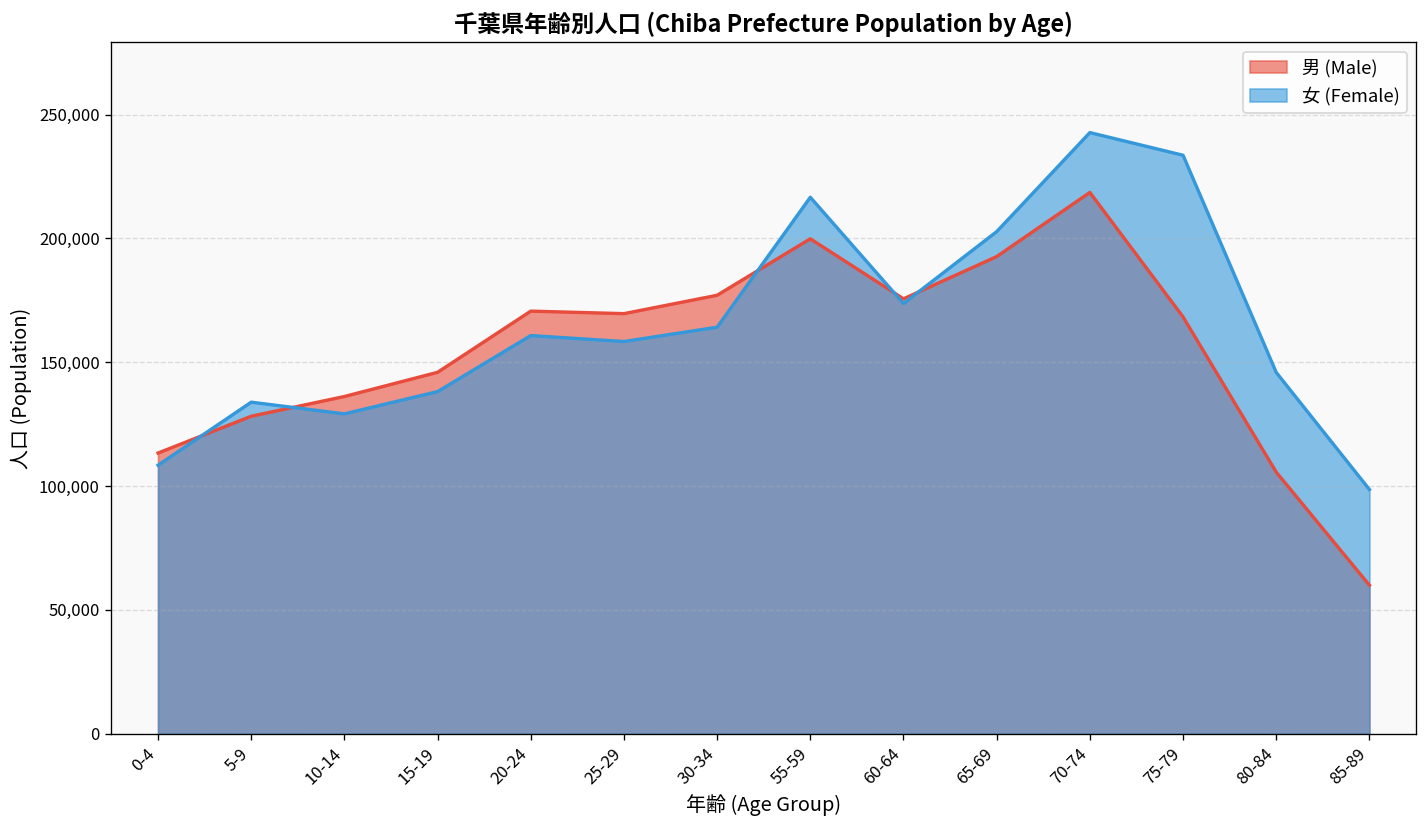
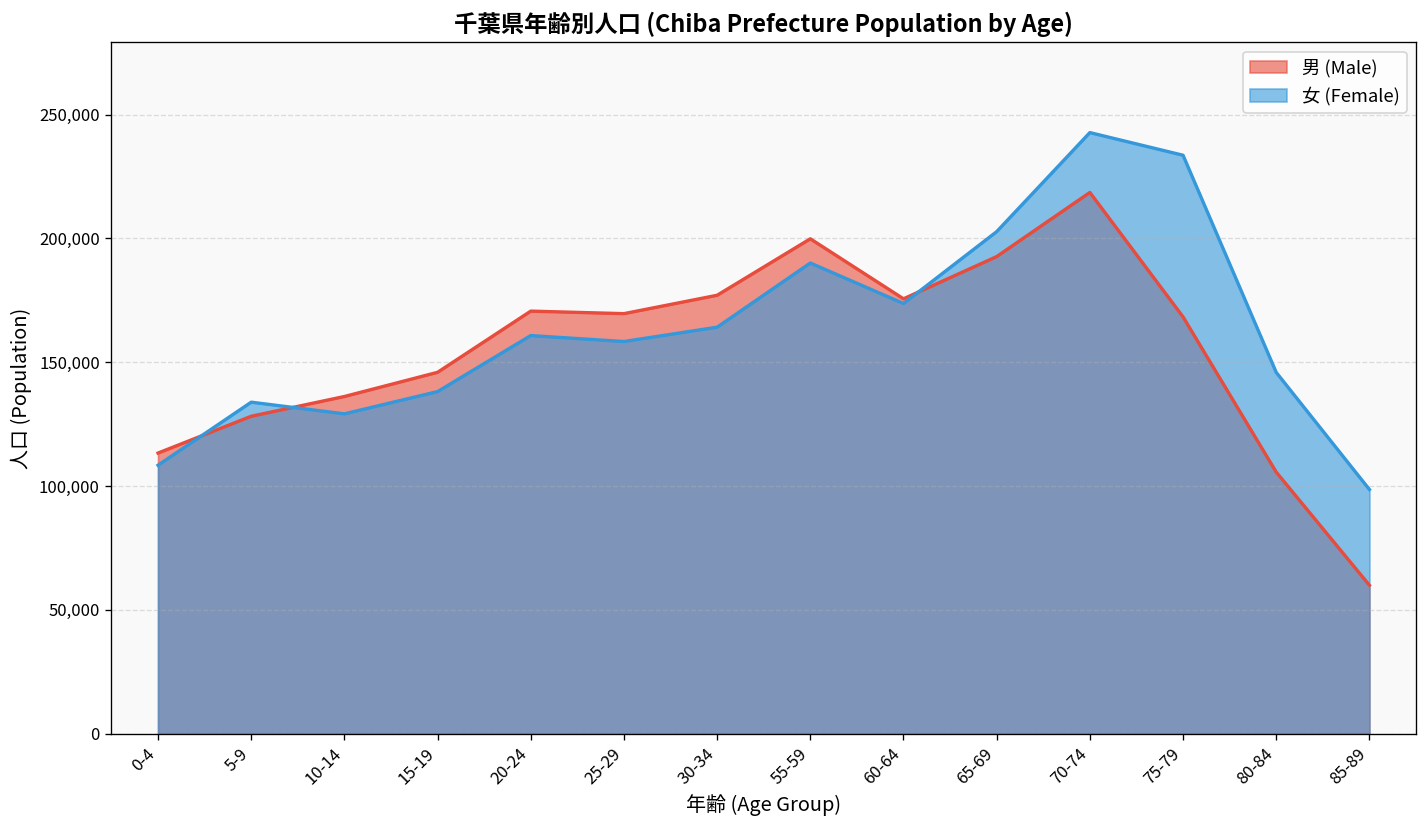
女 (Female), 55-59: 217,000 -> 190,000
